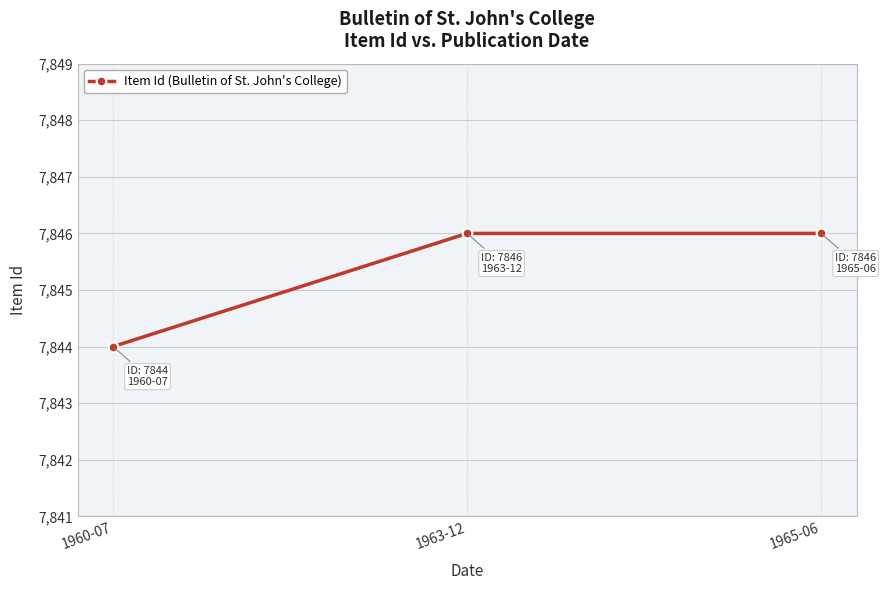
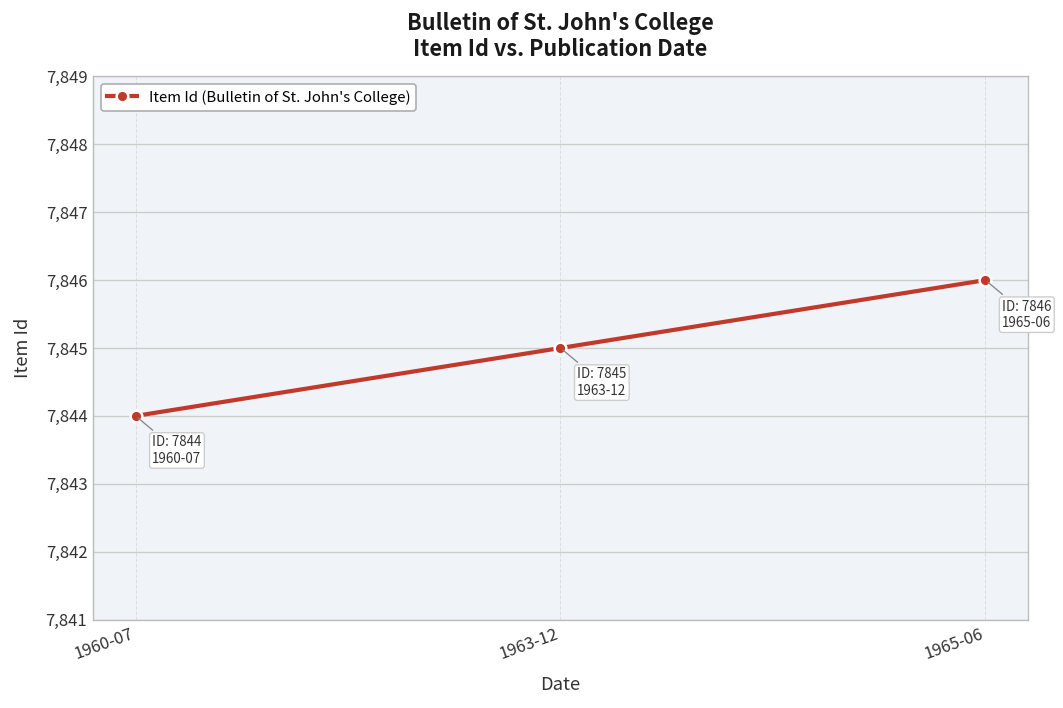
1963-12: 7846 -> 7845
